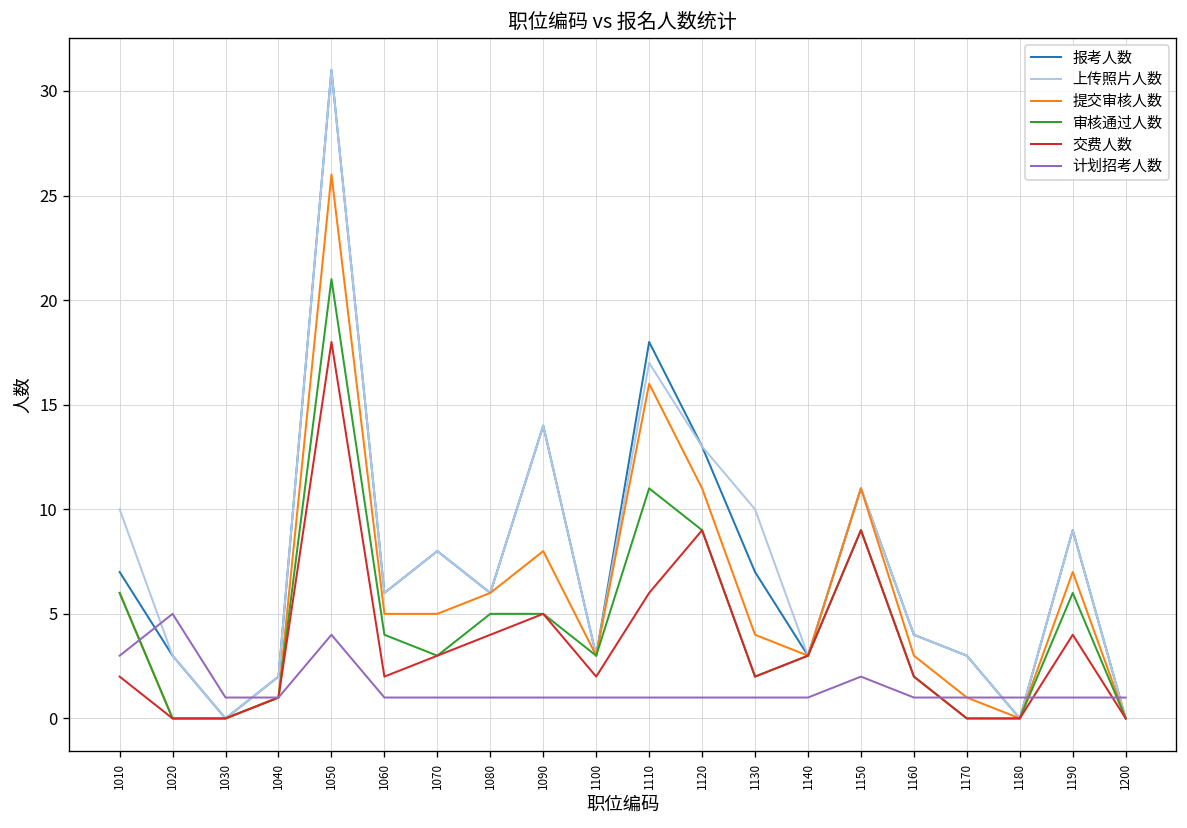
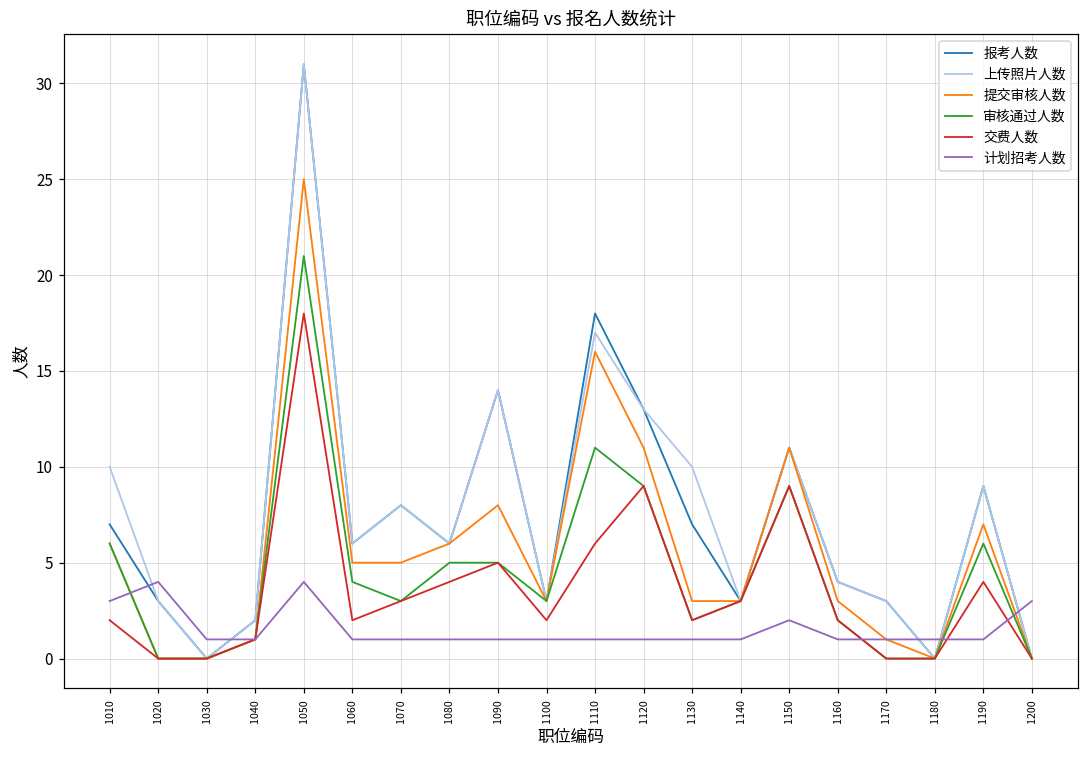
计划招考人数, 1020: 5 -> 4
提交审核人数, 1050: 26 -> 25
提交审核人数, 1130: 4 -> 3
计划招考人数, 1200: 1 -> 3
